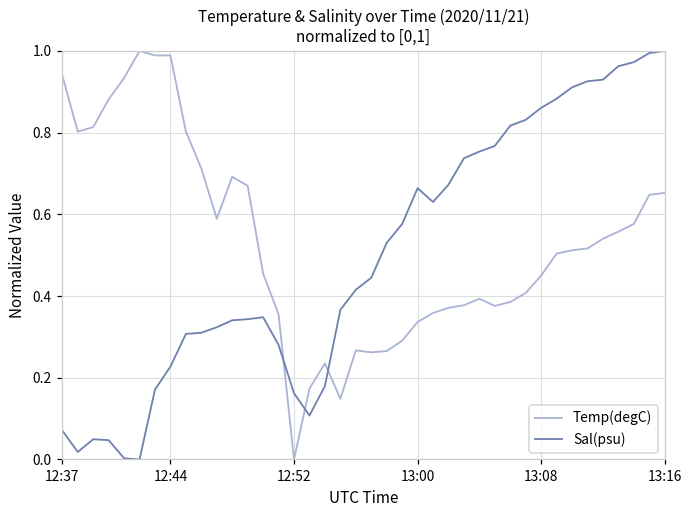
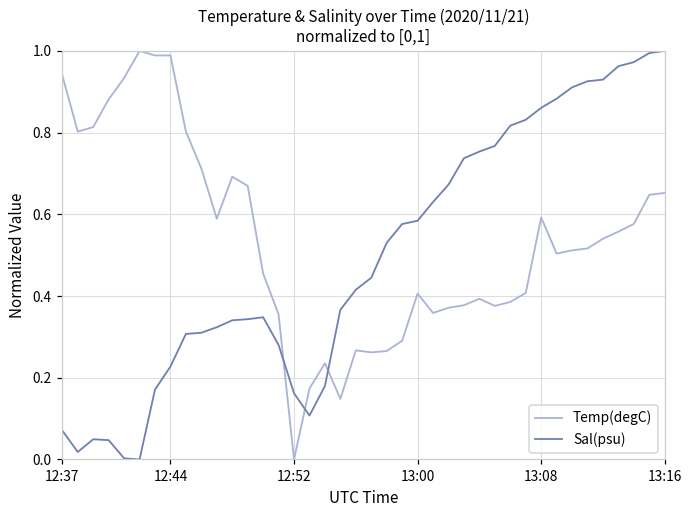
Temp(degC), 13:00: 0.34 -> 0.41
Sal(psu), 13:00: 0.66 -> 0.58
Temp(degC), 13:08: 0.45 -> 0.59
